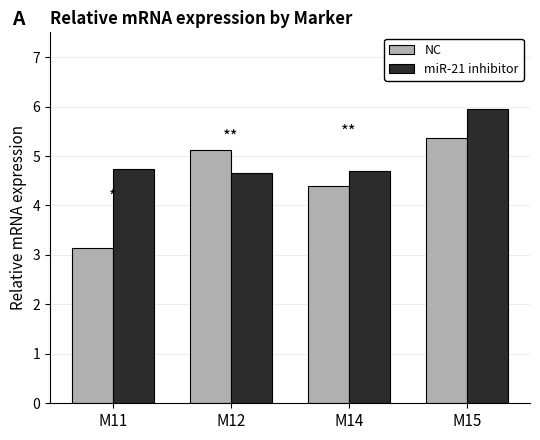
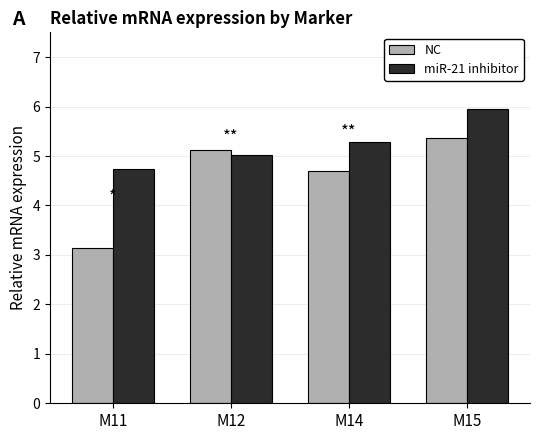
miR-21 inhibitor, M12: 4.7 -> 5.0
NC, M14: 4.4 -> 4.7
miR-21 inhibitor, M14: 4.7 -> 5.3
